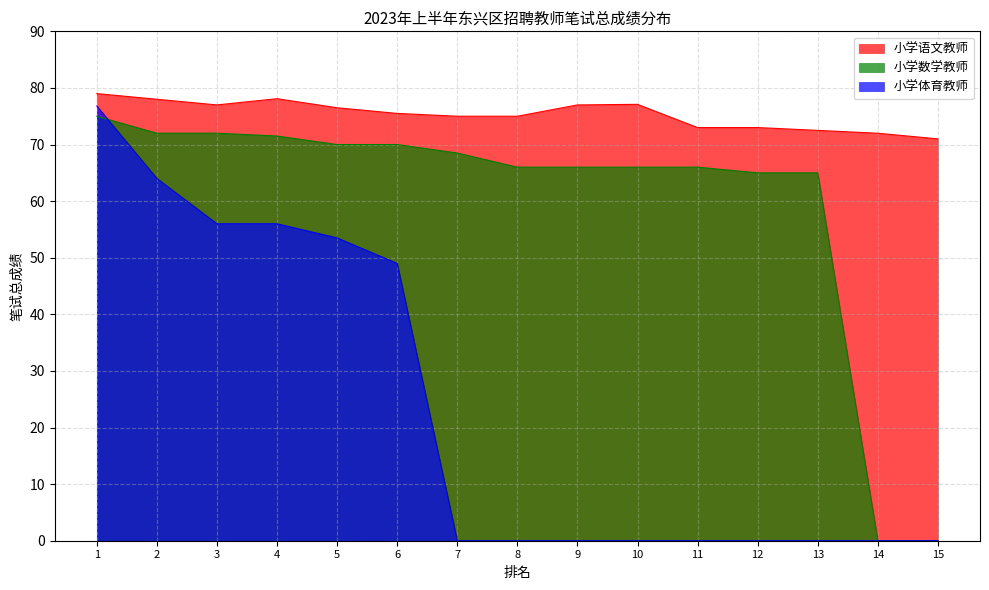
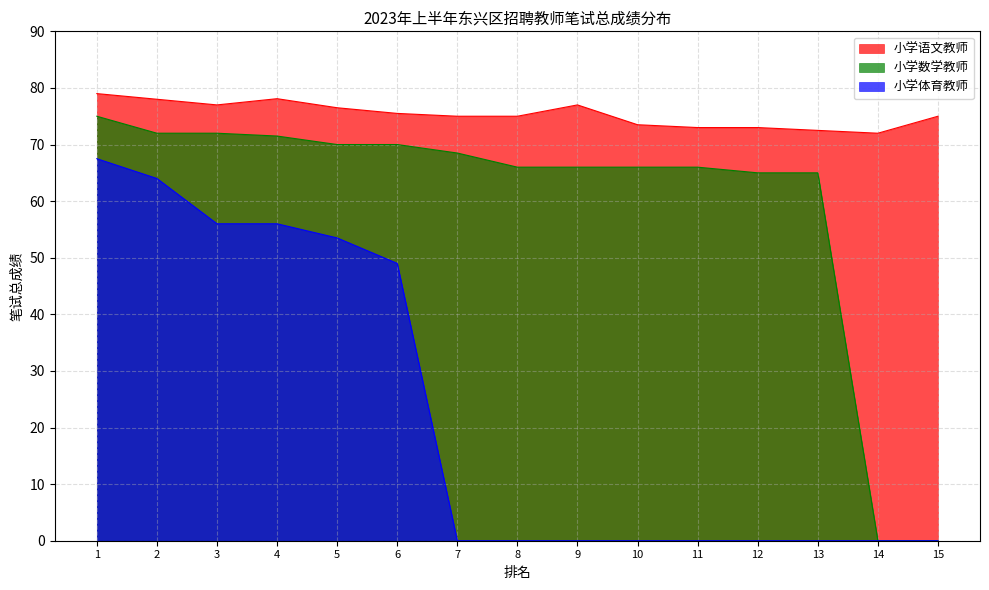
小学体育教师, 1: 77 -> 68
小学语文教师, 10: 77 -> 74
小学语文教师, 15: 71 -> 75
